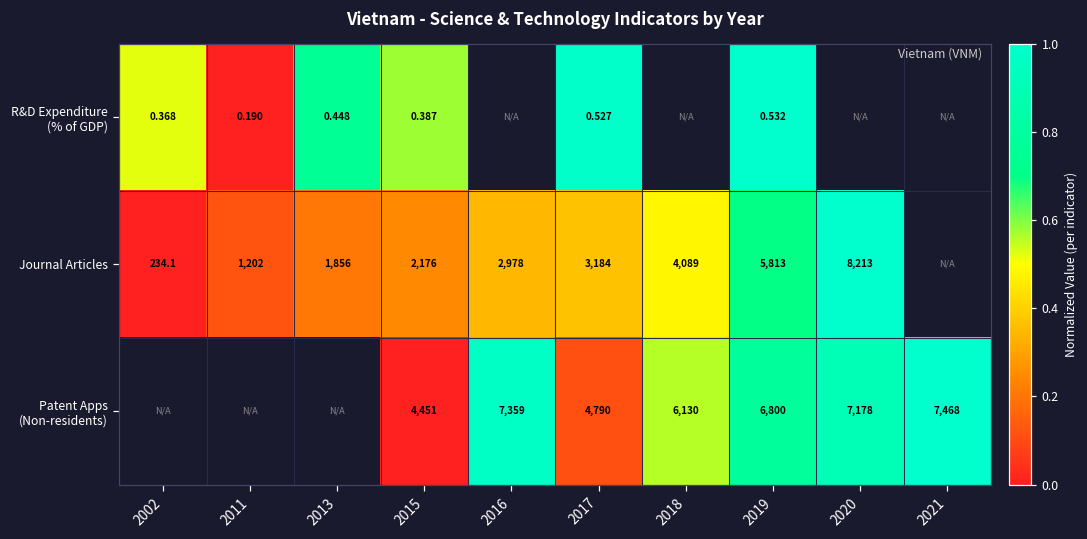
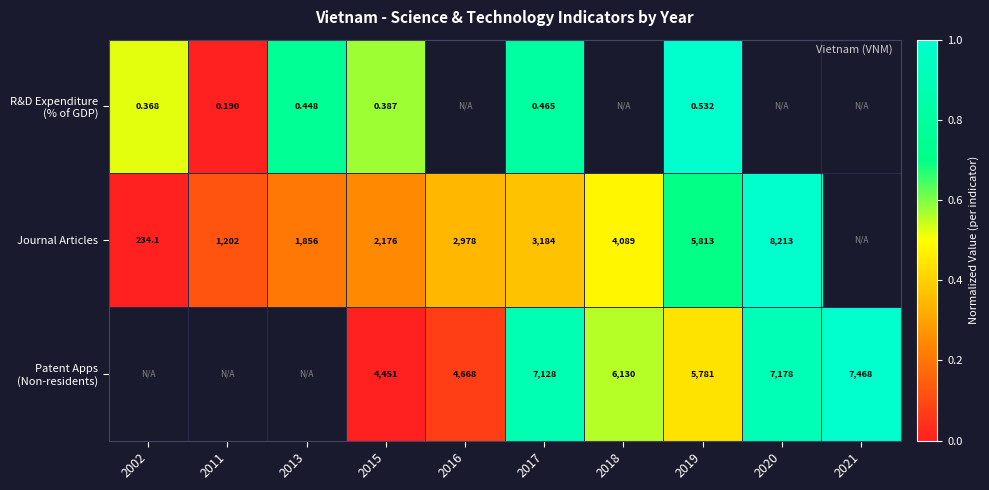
R&D Expenditure (% of GDP), 2017: 0.527 -> 0.465
Patent Apps (Non-residents), 2016: 7,359 -> 4,668
Patent Apps (Non-residents), 2017: 4,790 -> 7,128
Patent Apps (Non-residents), 2019: 6,800 -> 5,781
